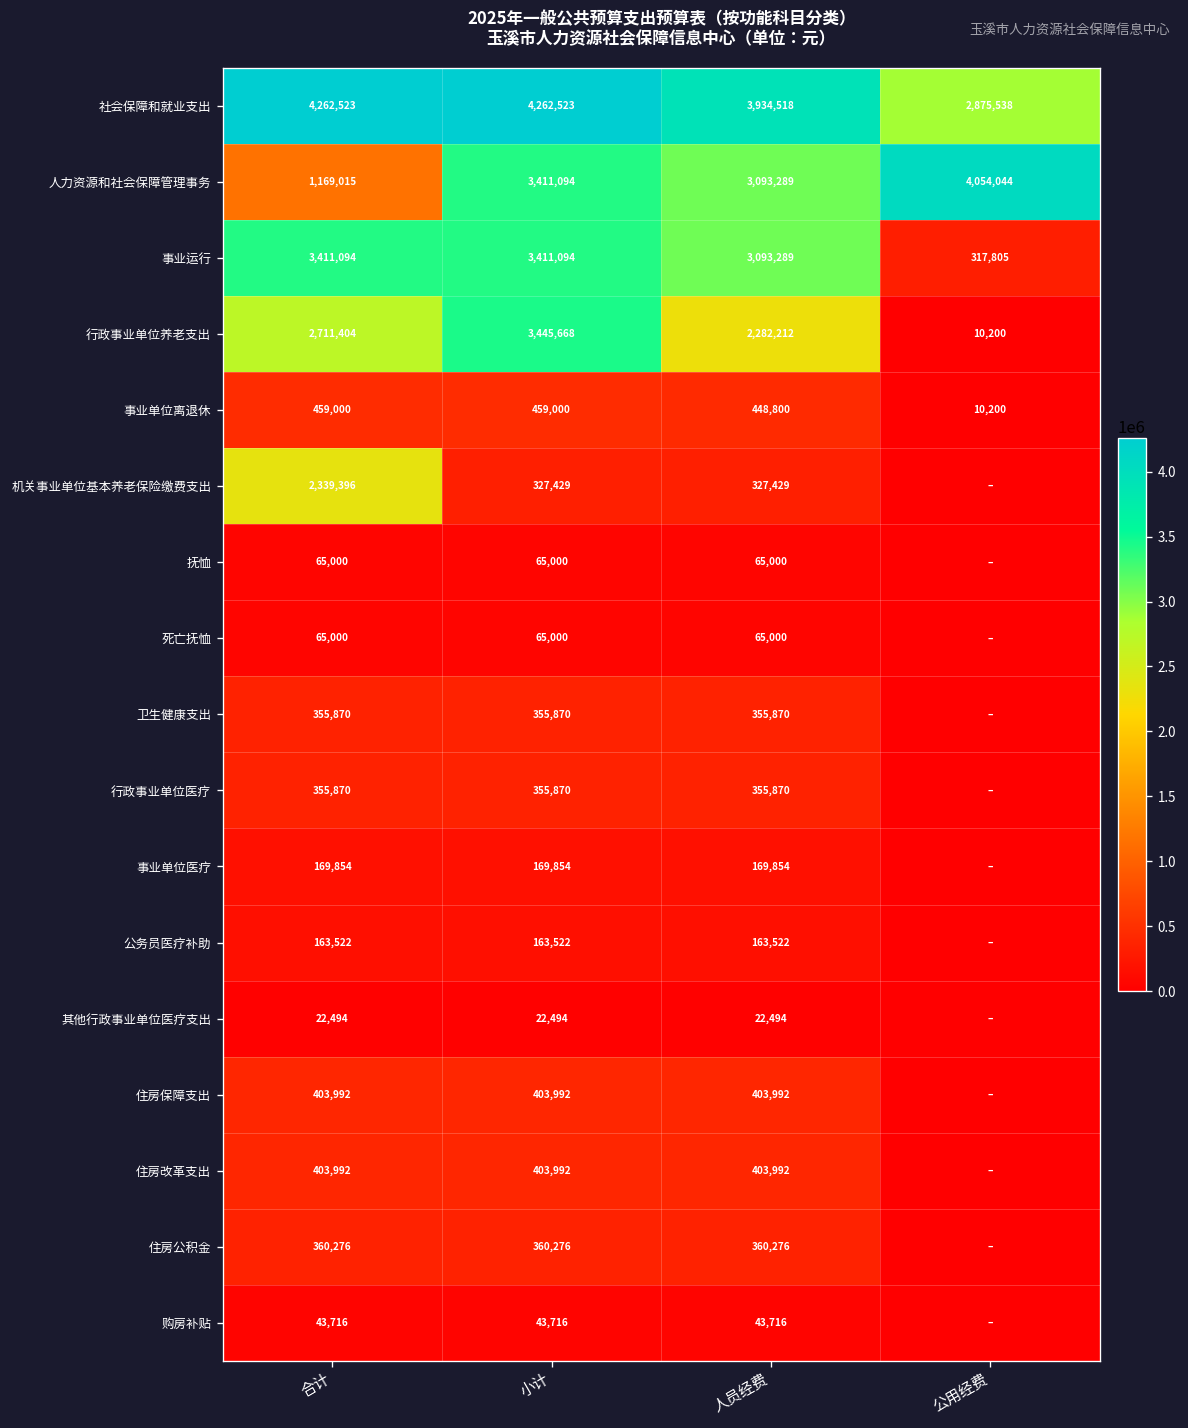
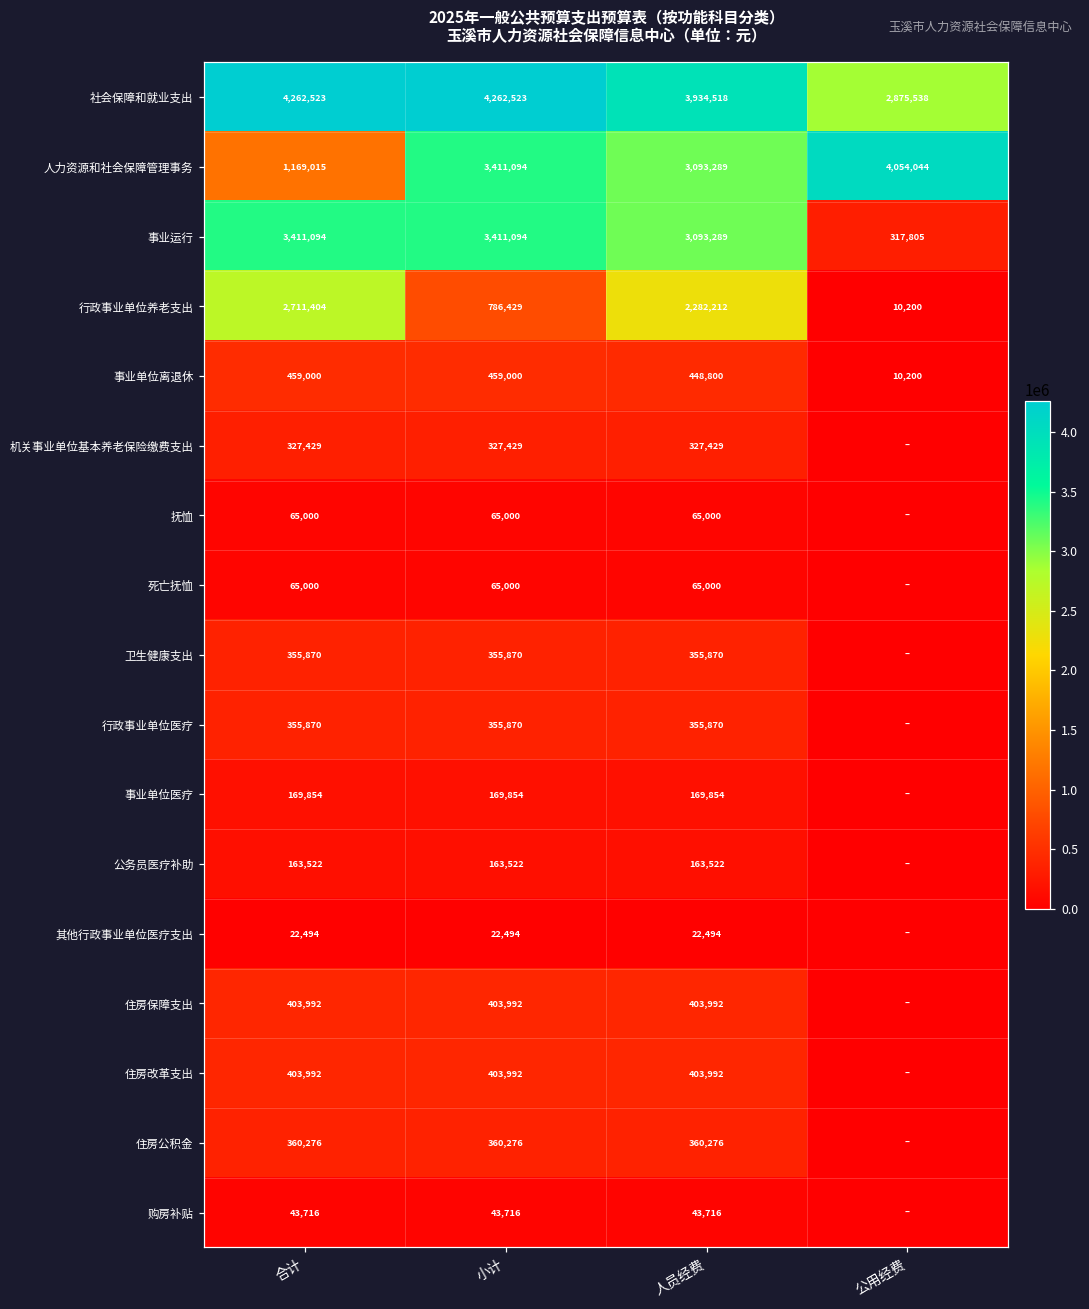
行政事业单位养老支出, 小计: 3,445,668 -> 786,429
机关事业单位基本养老保险缴费支出, 合计: 2,339,396 -> 327,429
